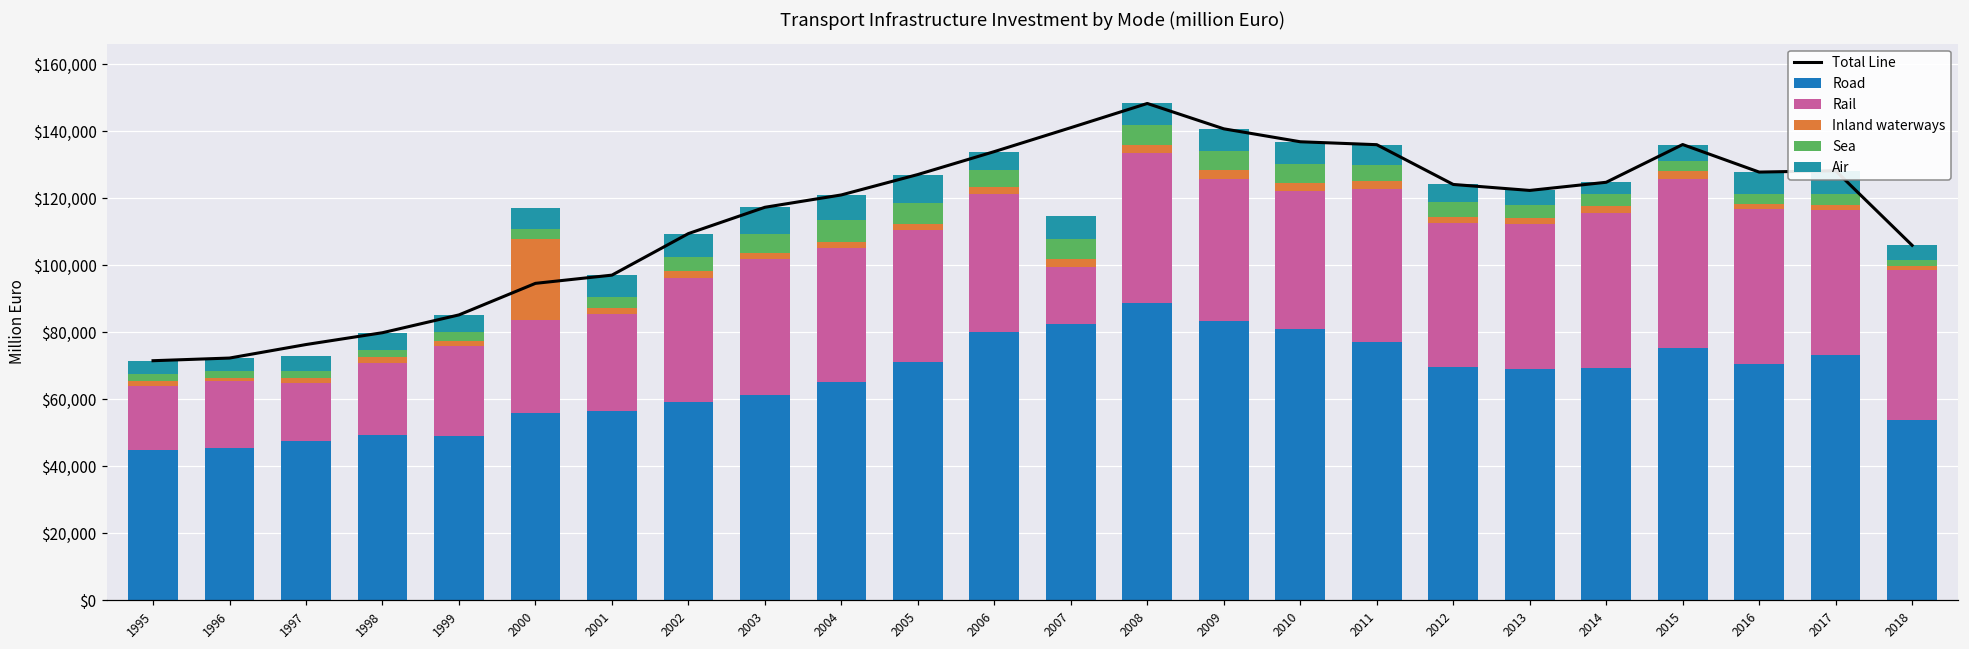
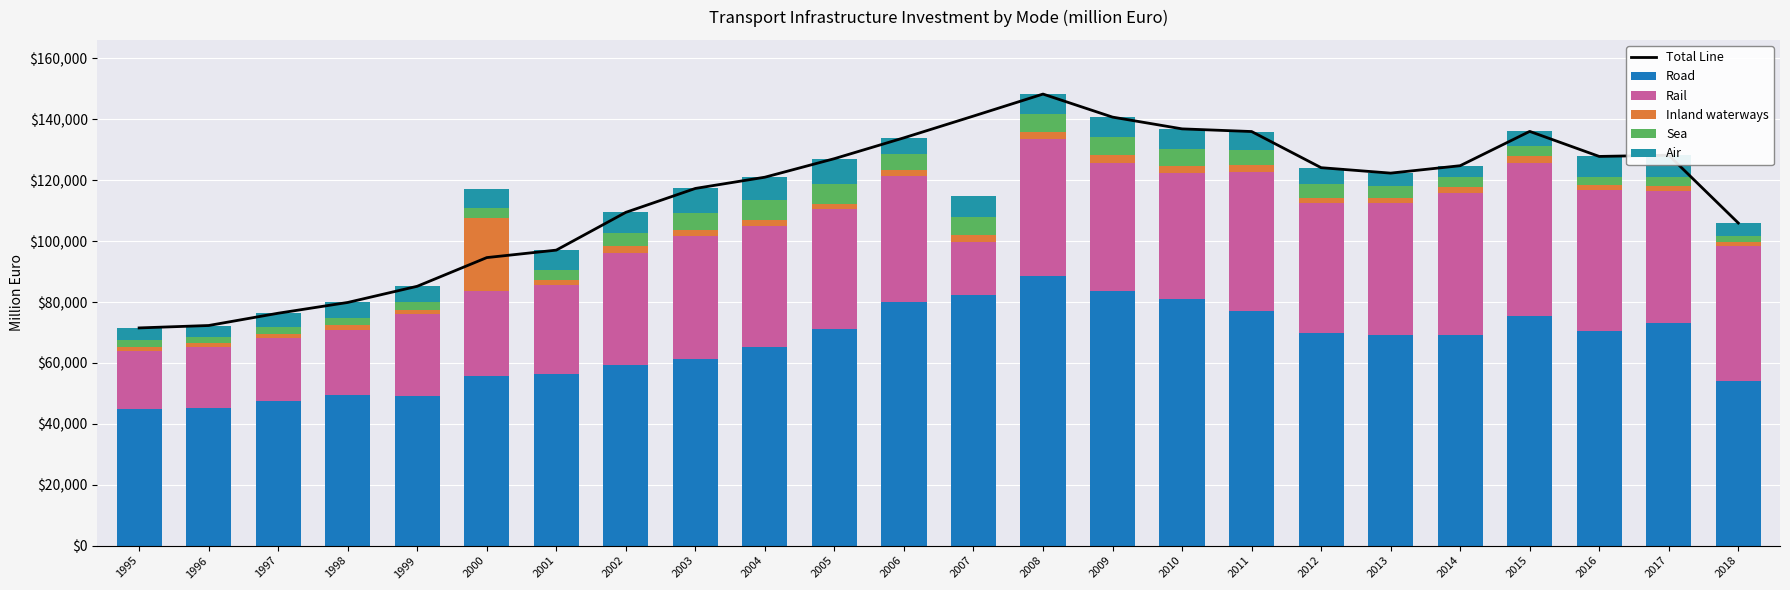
Rail, 1997: $17,000 -> $21,000
